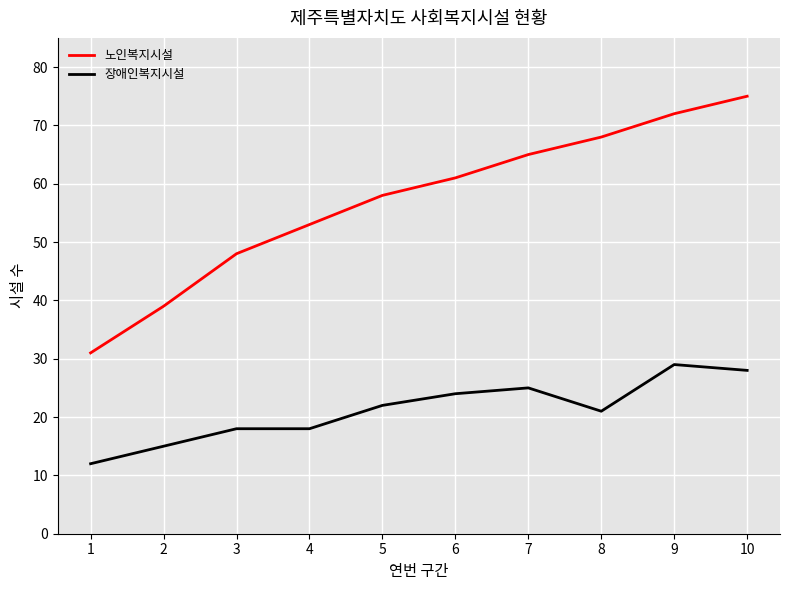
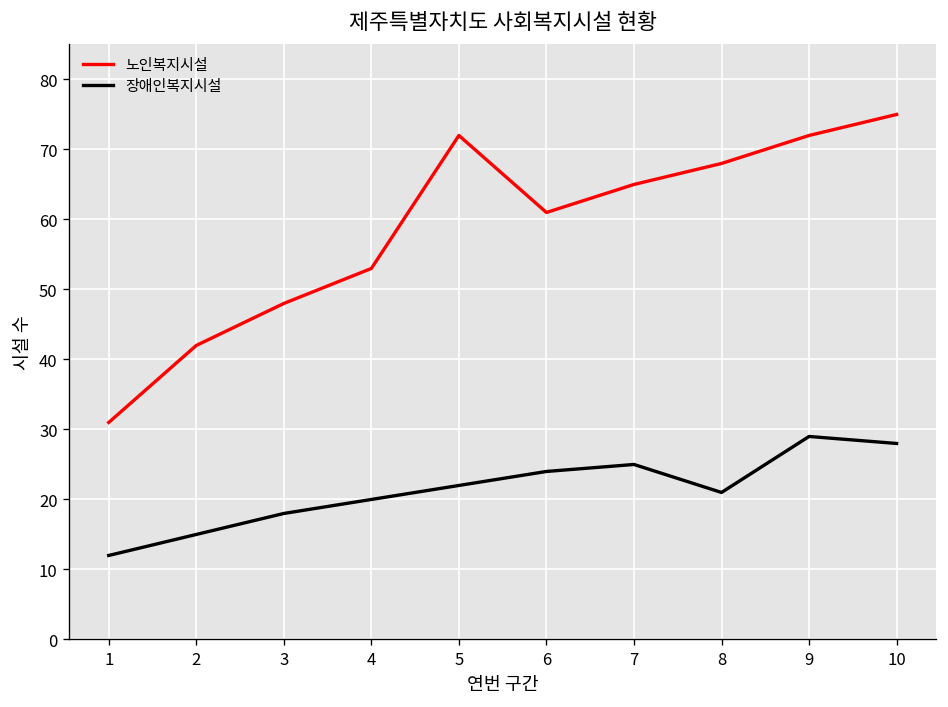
노인복지시설, 2: 39 -> 42
장애인복지시설, 4: 18 -> 20
노인복지시설, 5: 58 -> 72
